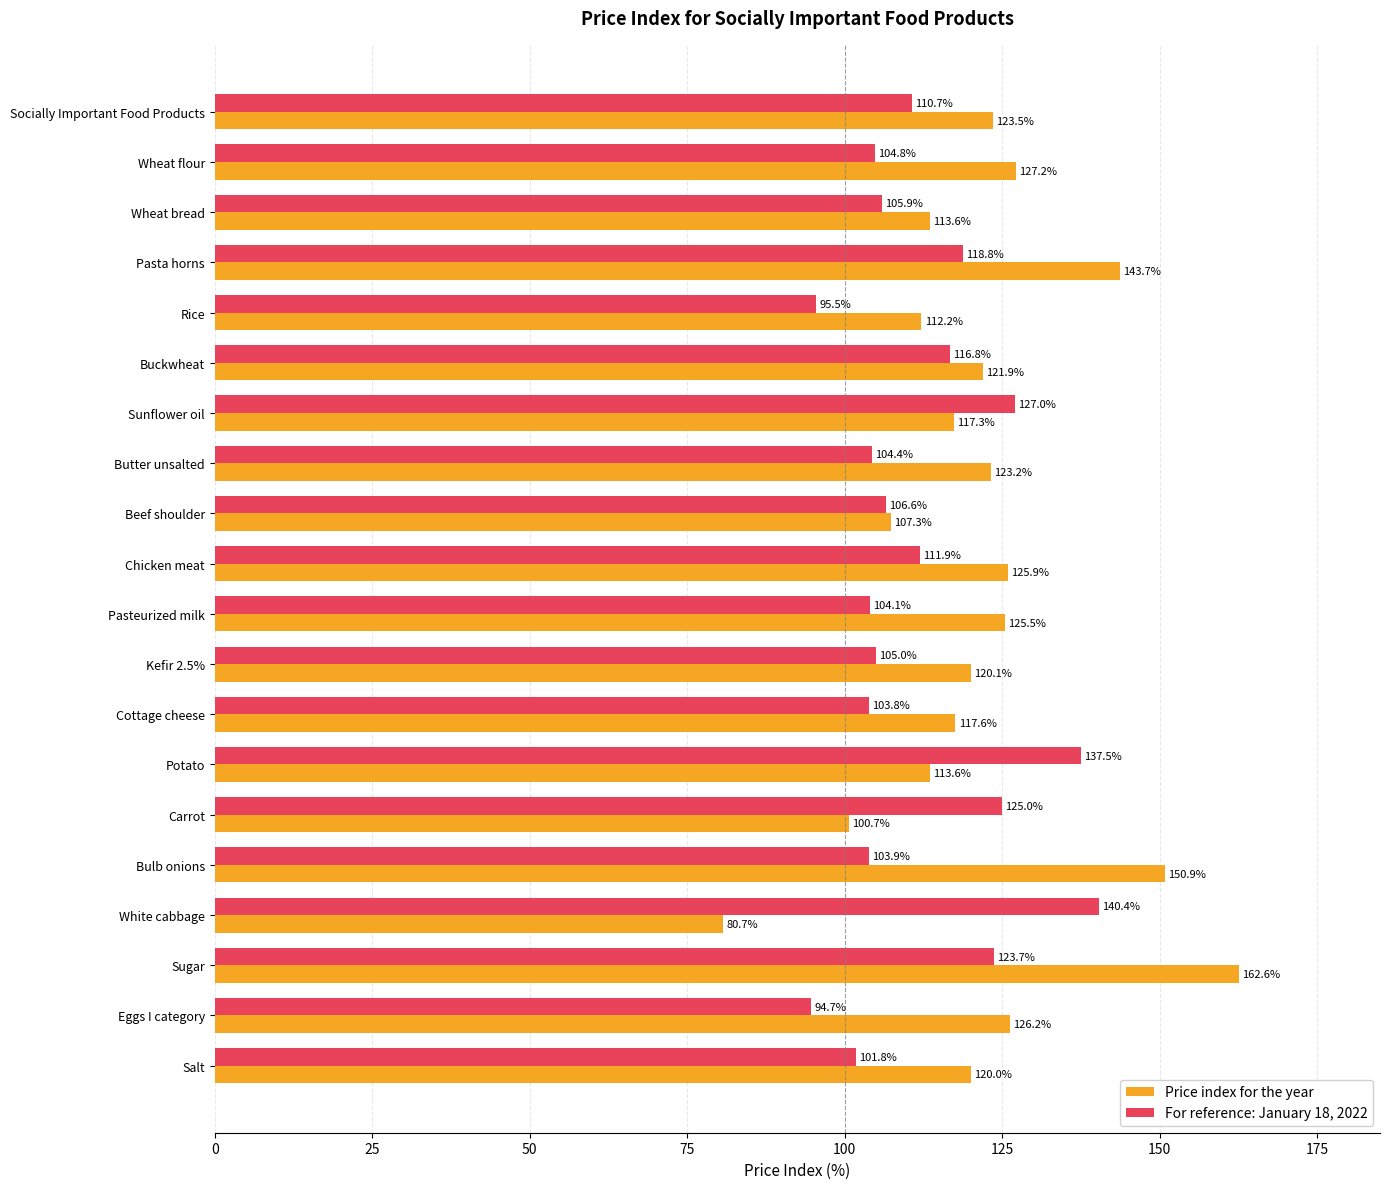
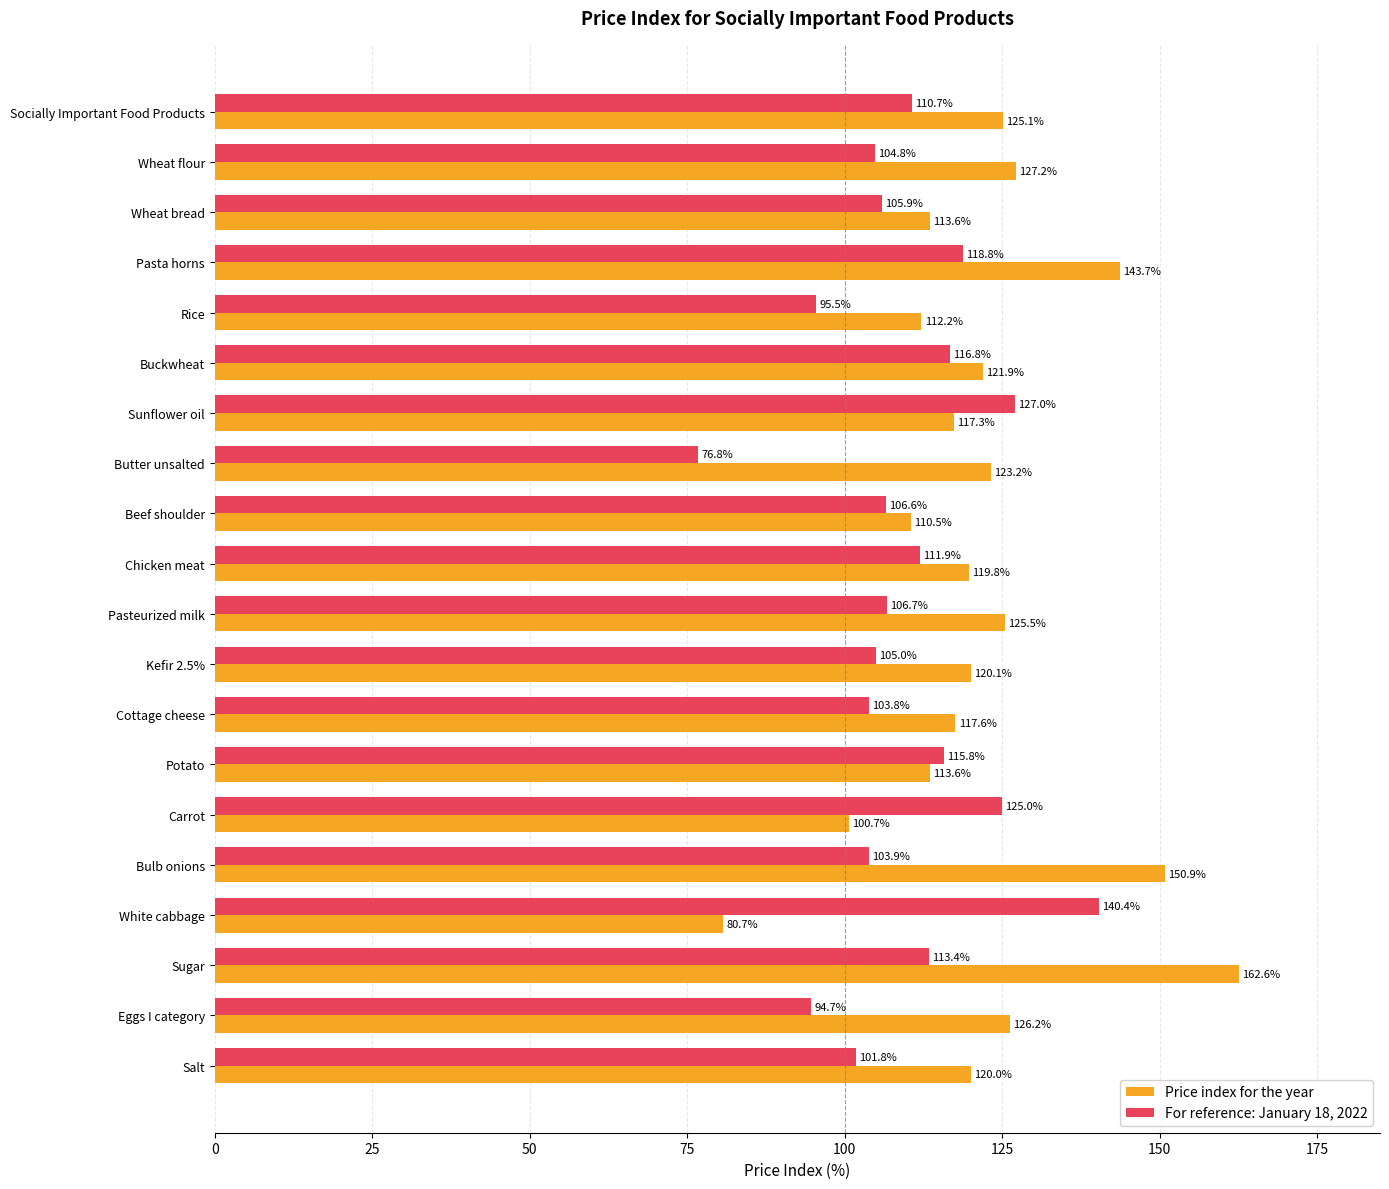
Price index for the year, Socially Important Food Products: 123.5% -> 125.1%
For reference: January 18, 2022, Butter unsalted: 104.4% -> 76.8%
Price index for the year, Beef shoulder: 107.3% -> 110.5%
Price index for the year, Chicken meat: 125.9% -> 119.8%
For reference: January 18, 2022, Pasteurized milk: 104.1% -> 106.7%
For reference: January 18, 2022, Potato: 137.5% -> 115.8%
For reference: January 18, 2022, Sugar: 123.7% -> 113.4%
